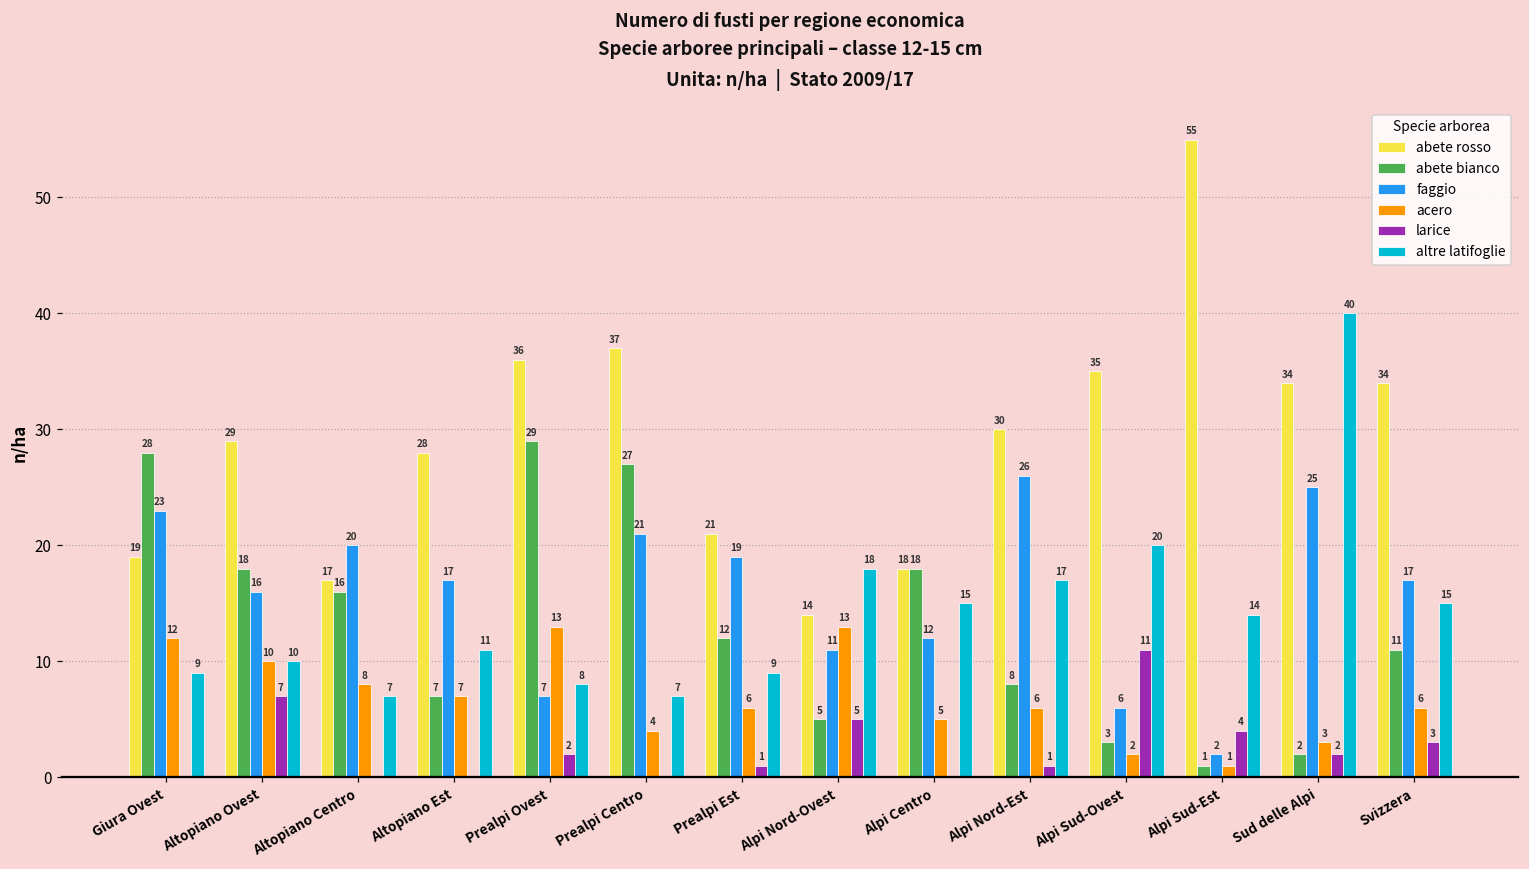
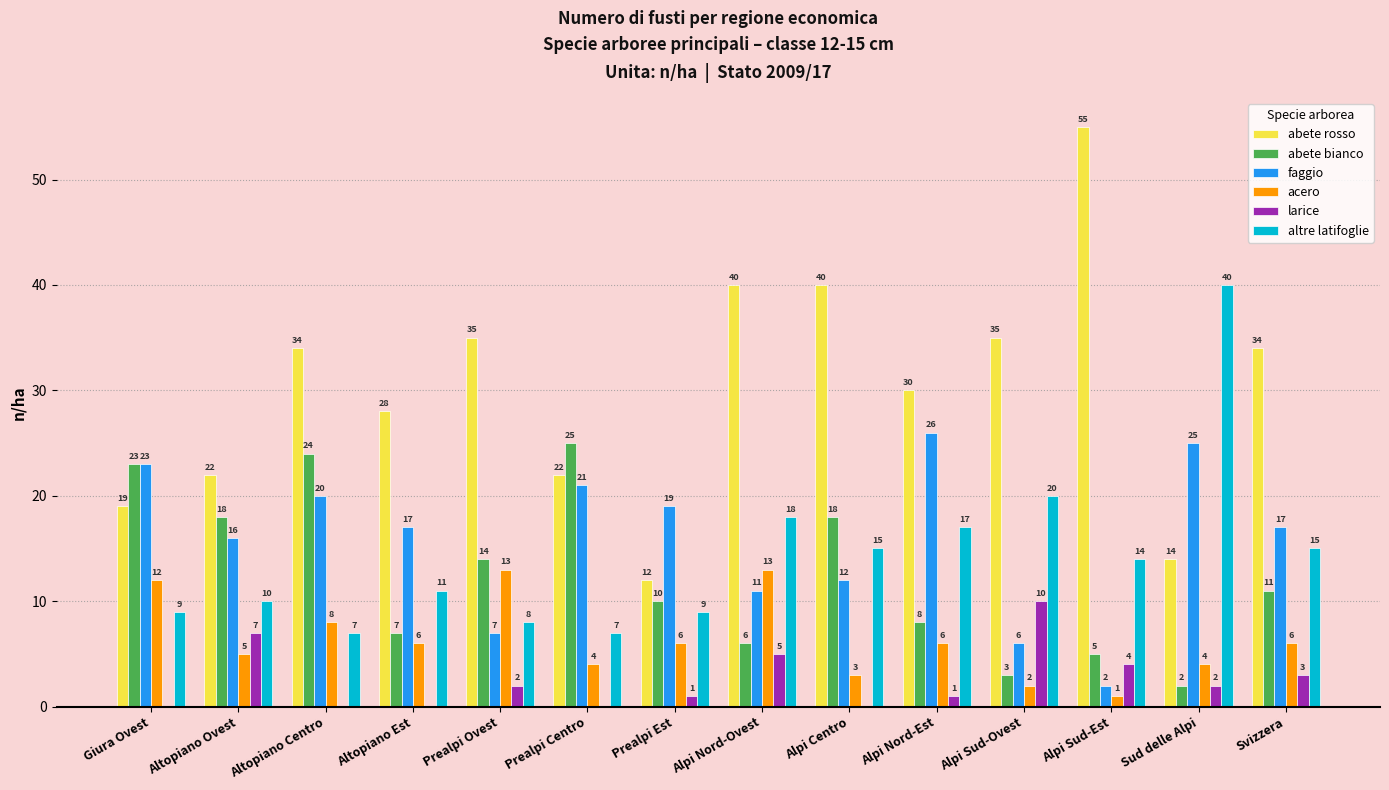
abete bianco, Giura Ovest: 28 -> 23
abete rosso, Altopiano Ovest: 29 -> 22
acero, Altopiano Ovest: 10 -> 5
abete rosso, Altopiano Centro: 17 -> 34
abete bianco, Altopiano Centro: 16 -> 24
acero, Altopiano Est: 7 -> 6
abete rosso, Prealpi Ovest: 36 -> 35
abete bianco, Prealpi Ovest: 29 -> 14
abete rosso, Prealpi Centro: 37 -> 22
abete bianco, Prealpi Centro: 27 -> 25
abete rosso, Prealpi Est: 21 -> 12
abete bianco, Prealpi Est: 12 -> 10
abete rosso, Alpi Nord-Ovest: 14 -> 40
abete bianco, Alpi Nord-Ovest: 5 -> 6
abete rosso, Alpi Centro: 18 -> 40
acero, Alpi Centro: 5 -> 3
larice, Alpi Sud-Ovest: 11 -> 10
abete bianco, Alpi Sud-Est: 1 -> 5
abete rosso, Sud delle Alpi: 34 -> 14
acero, Sud delle Alpi: 3 -> 4
